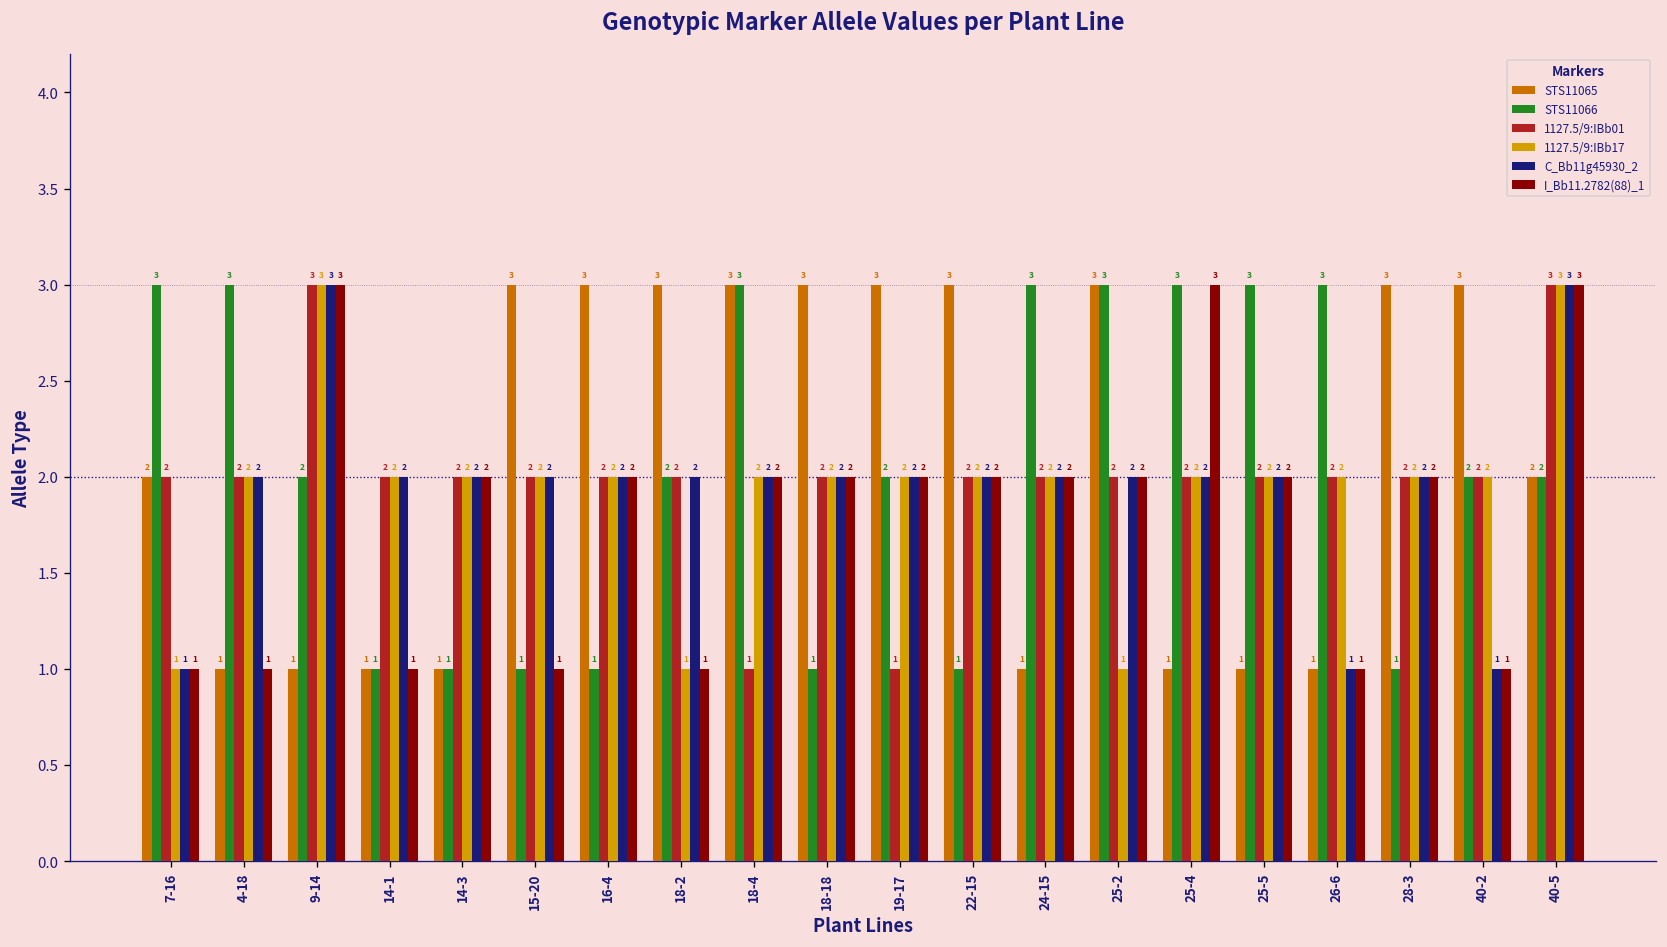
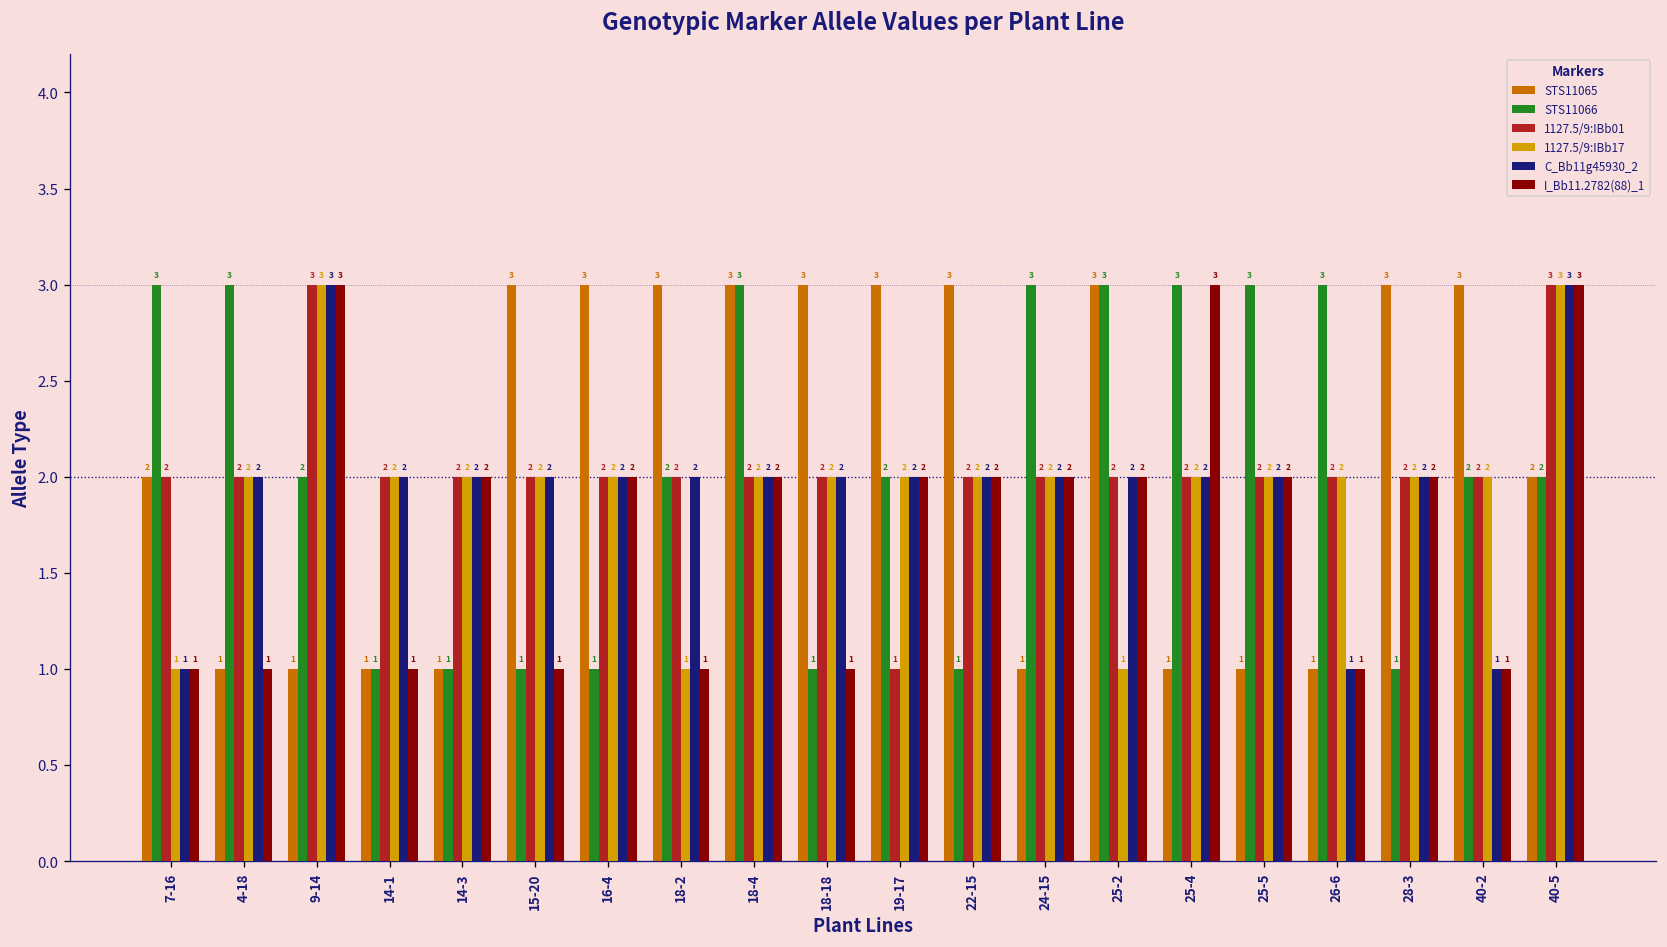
1127.5/9:IBb01, 18-4: 1 -> 2
I_Bb11.2782(88)_1, 18-18: 2 -> 1
